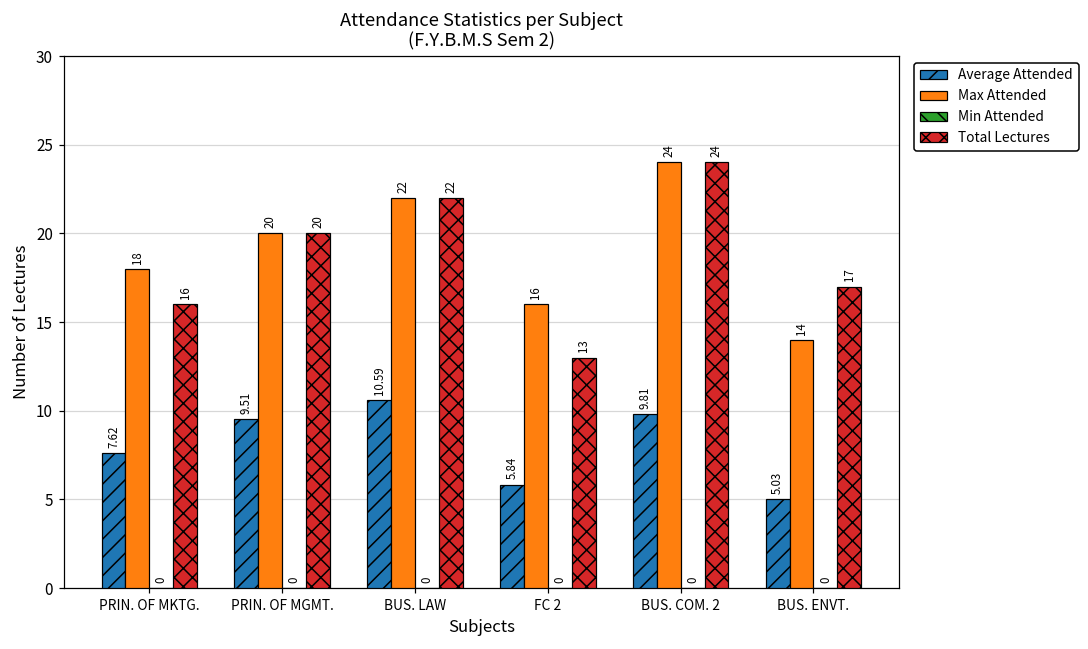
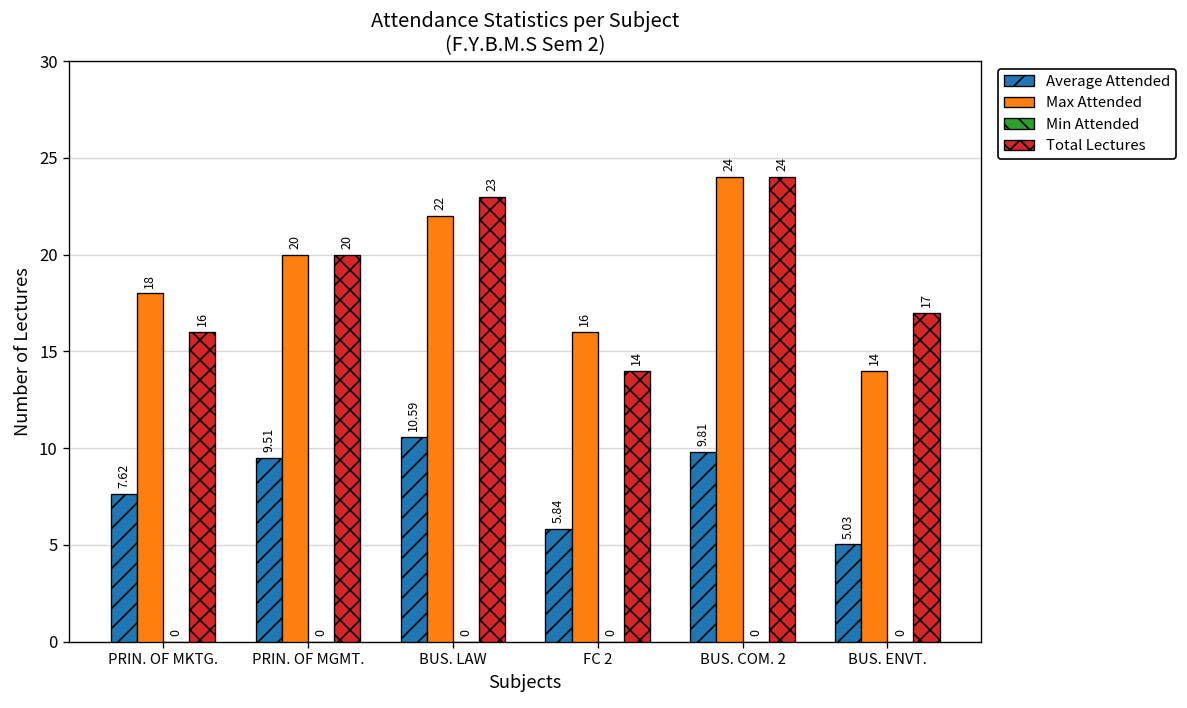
Total Lectures, BUS. LAW: 22 -> 23
Total Lectures, FC 2: 13 -> 14
